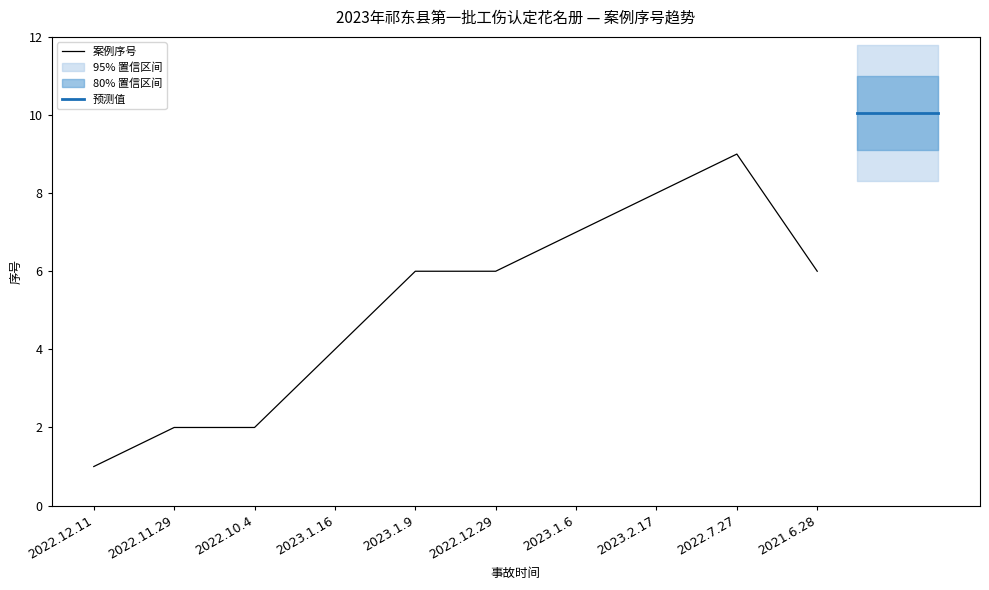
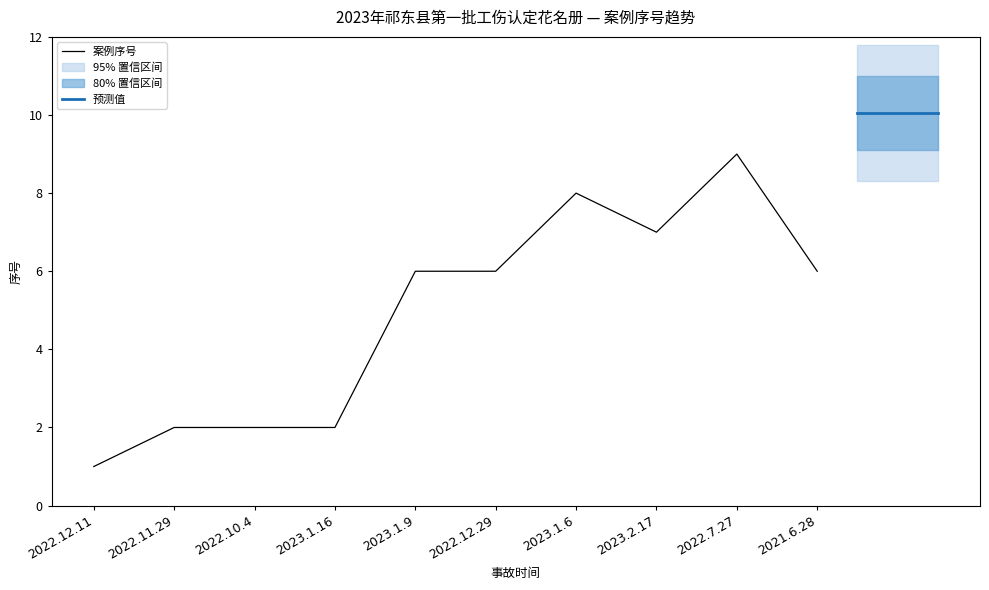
案例序号, 2023.1.16: 4 -> 2
案例序号, 2023.1.6: 7 -> 8
案例序号, 2023.2.17: 8 -> 7
